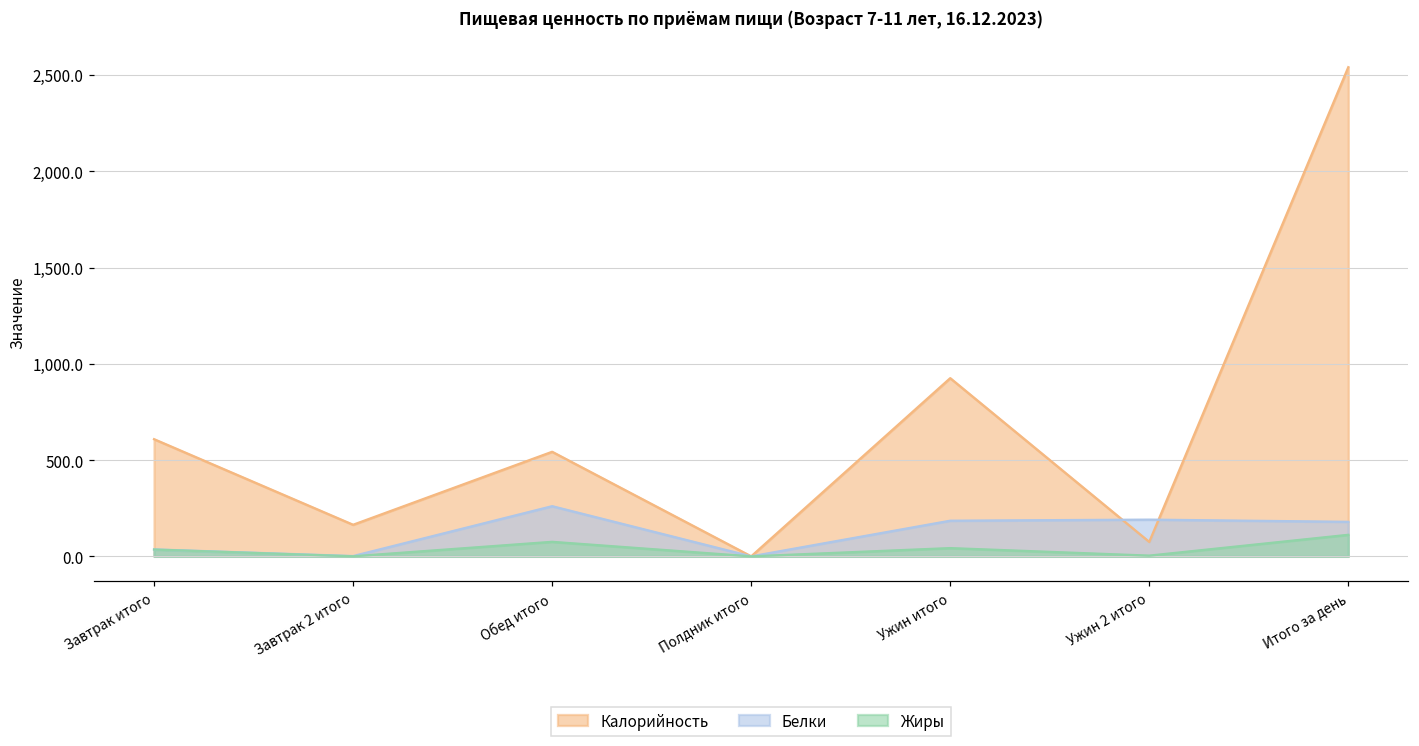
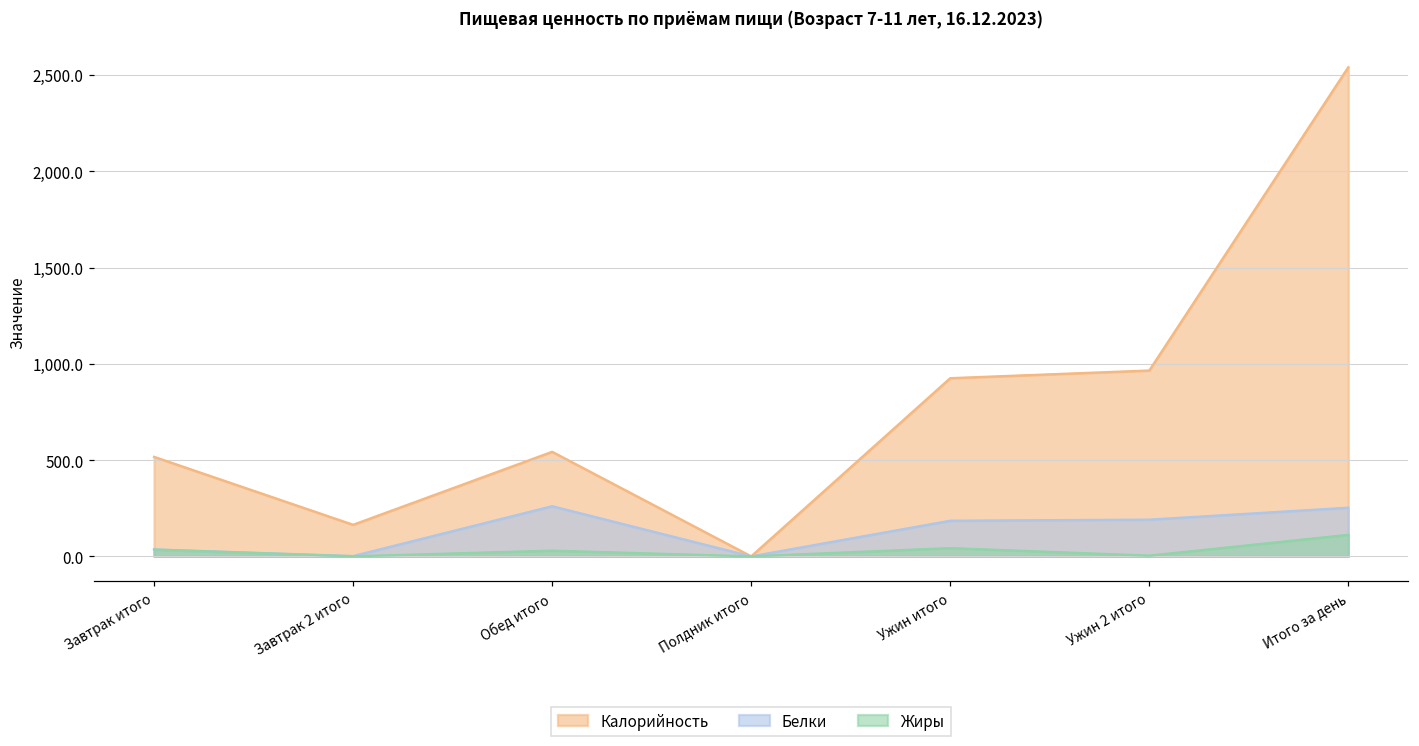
Калорийность, Завтрак итого: 610 -> 520
Жиры, Обед итого: 80 -> 30
Калорийность, Ужин 2 итого: 80 -> 970
Белки, Итого за день: 180 -> 250
